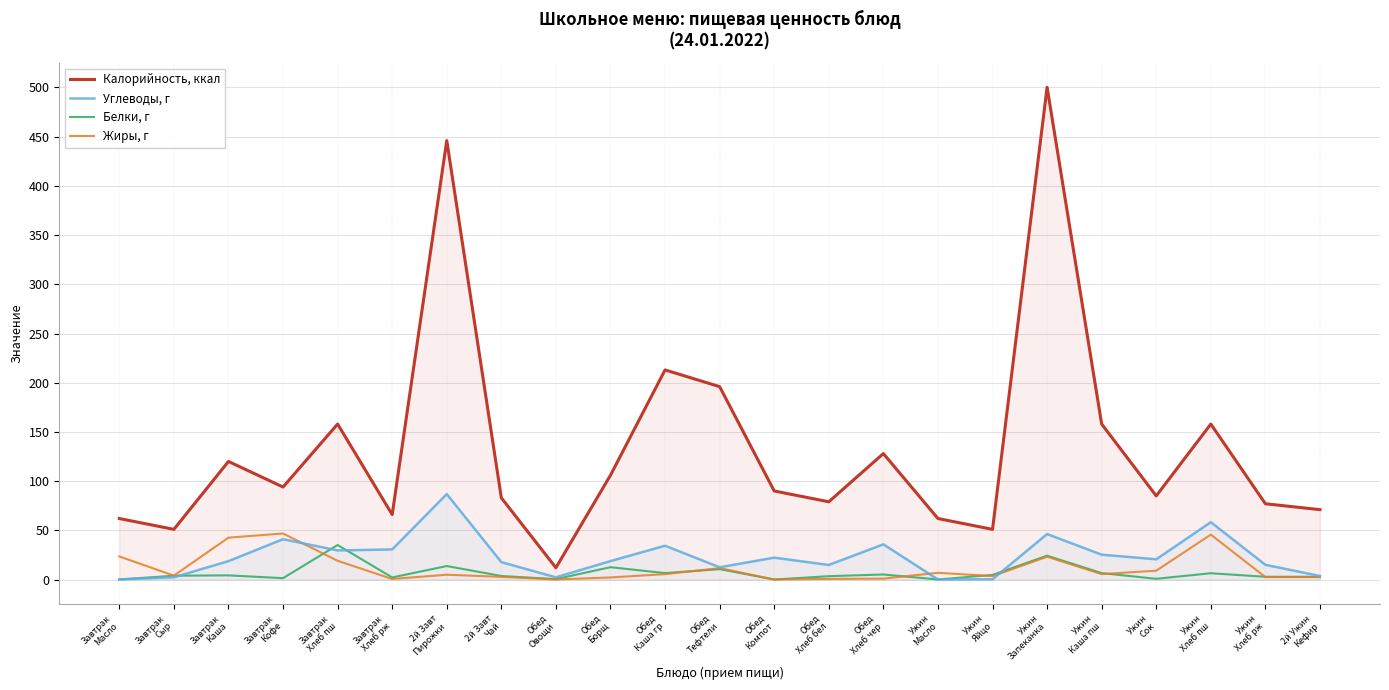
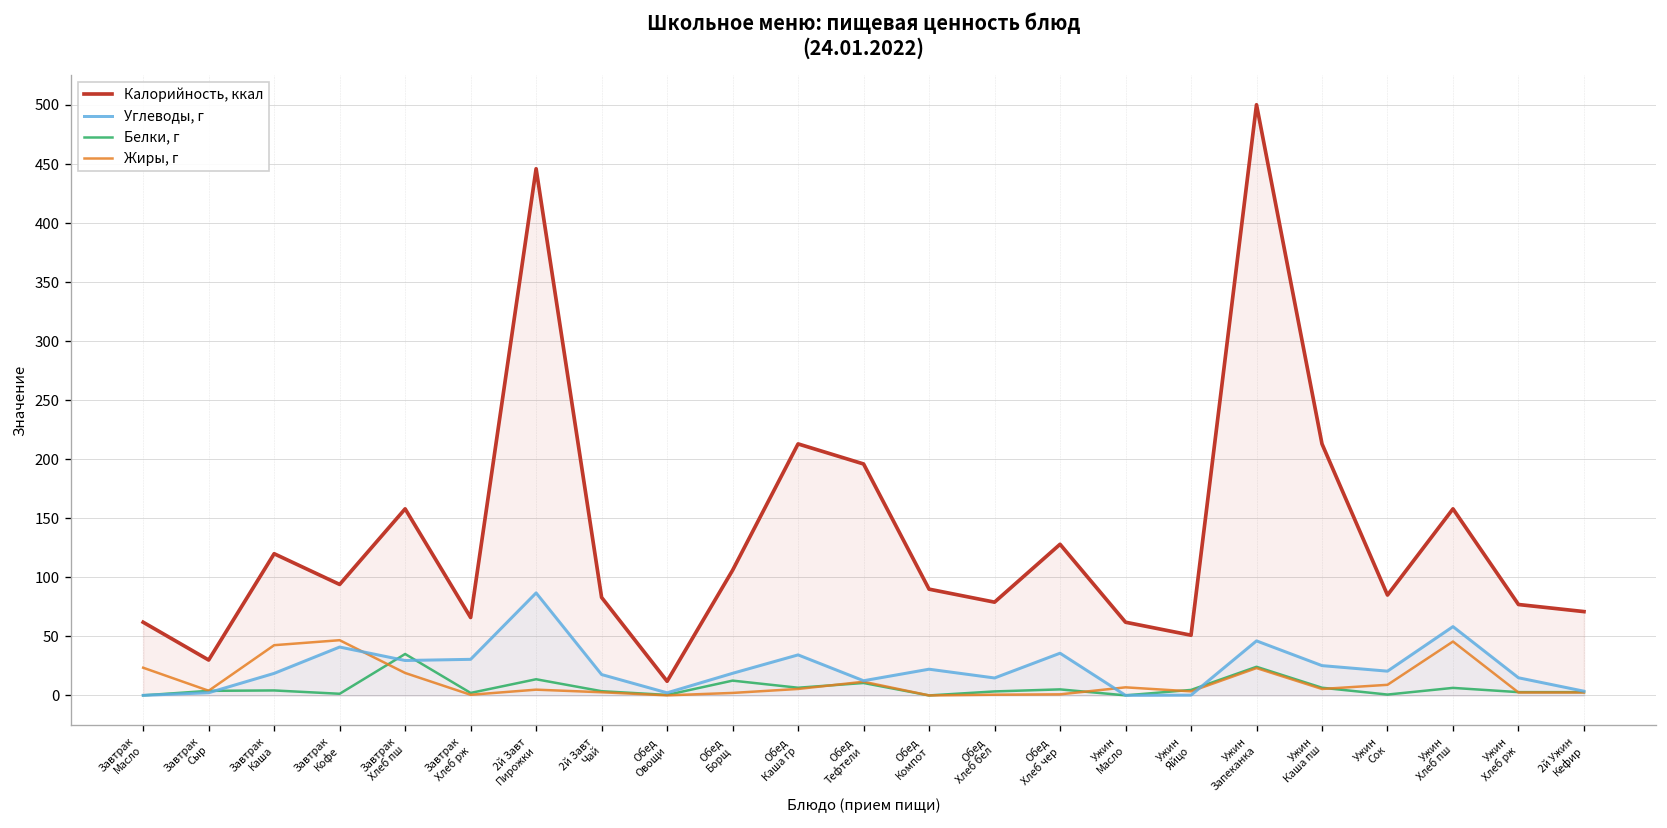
Калорийность, ккал, Завтрак Сыр: 50 -> 30
Калорийность, ккал, Ужин Каша пш: 160 -> 210
